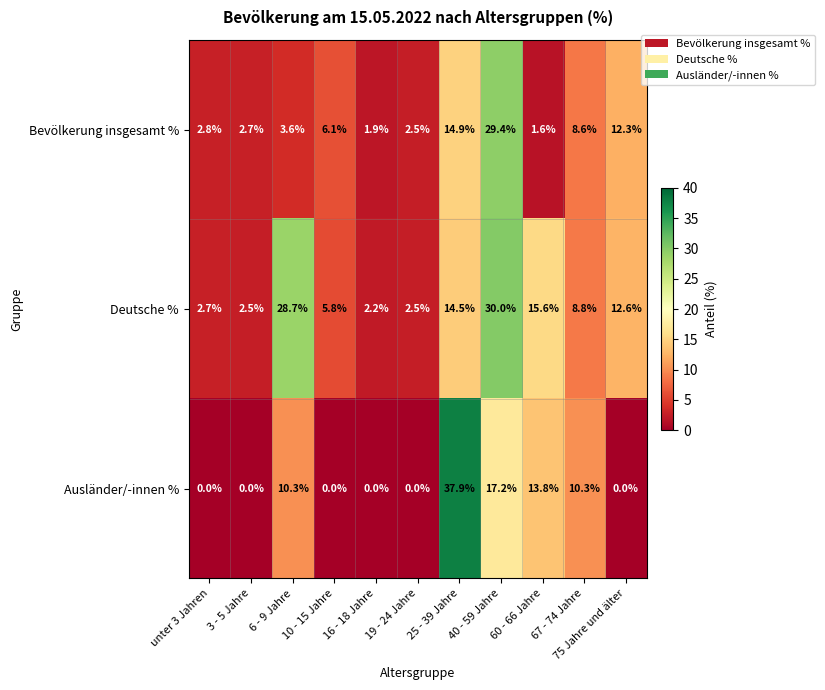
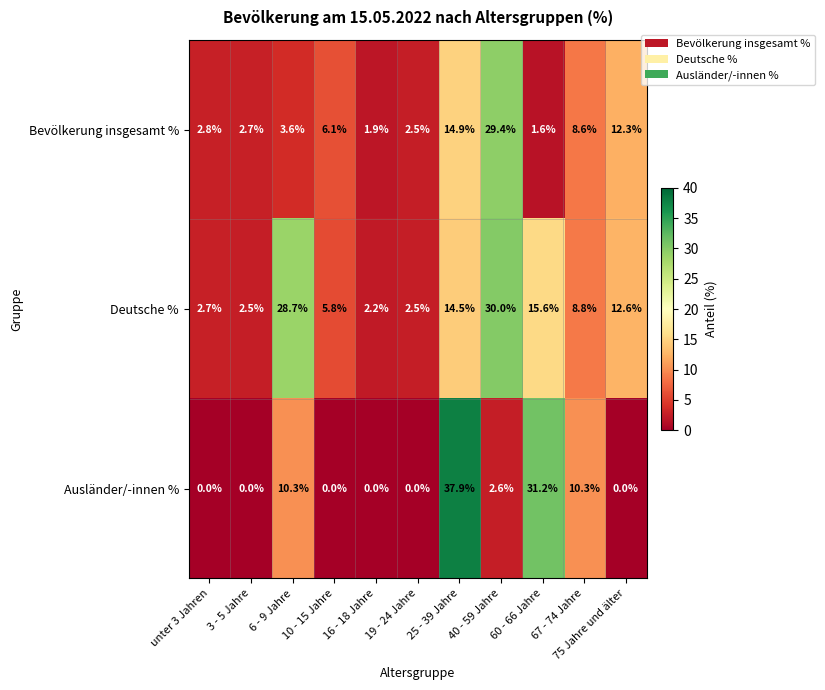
Ausländer/-innen %, 40 - 59 Jahre: 17.2% -> 2.6%
Ausländer/-innen %, 60 - 66 Jahre: 13.8% -> 31.2%
